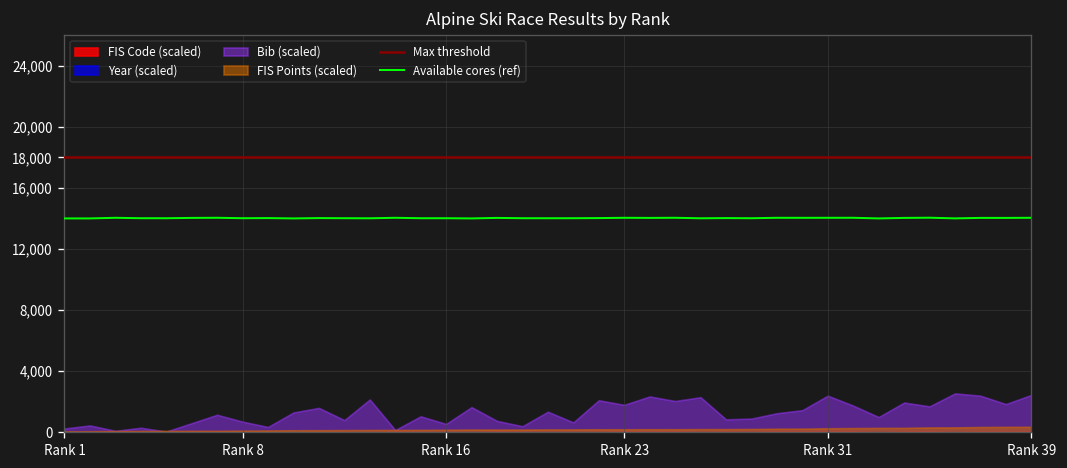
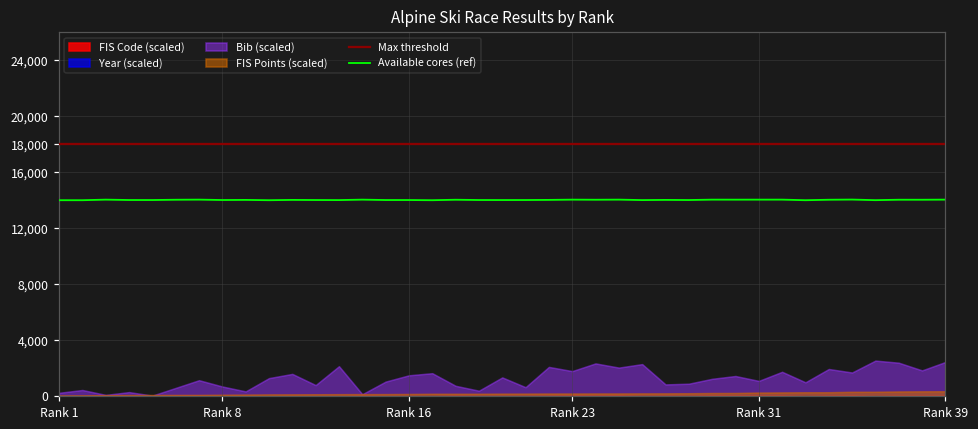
Bib (scaled), Rank 16: 600 -> 1,500
Bib (scaled), Rank 31: 2,400 -> 1,100
